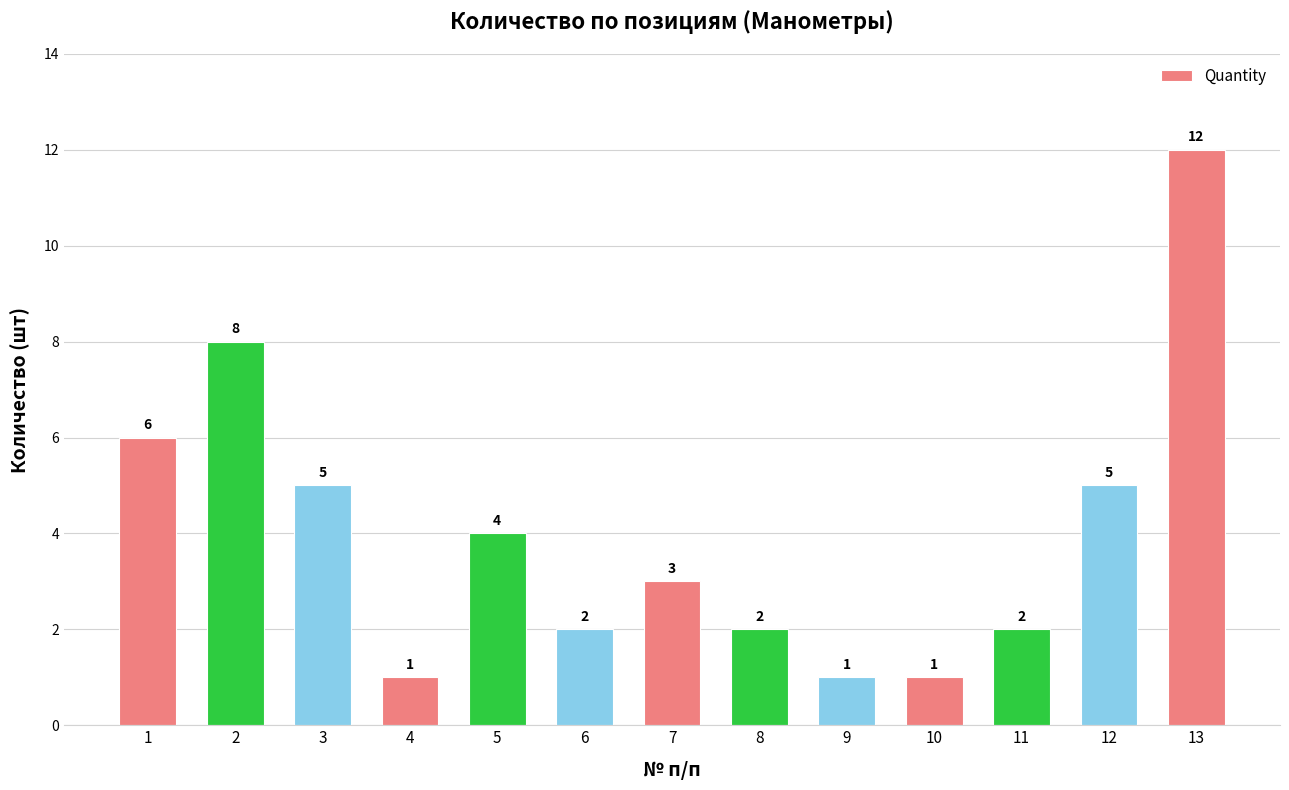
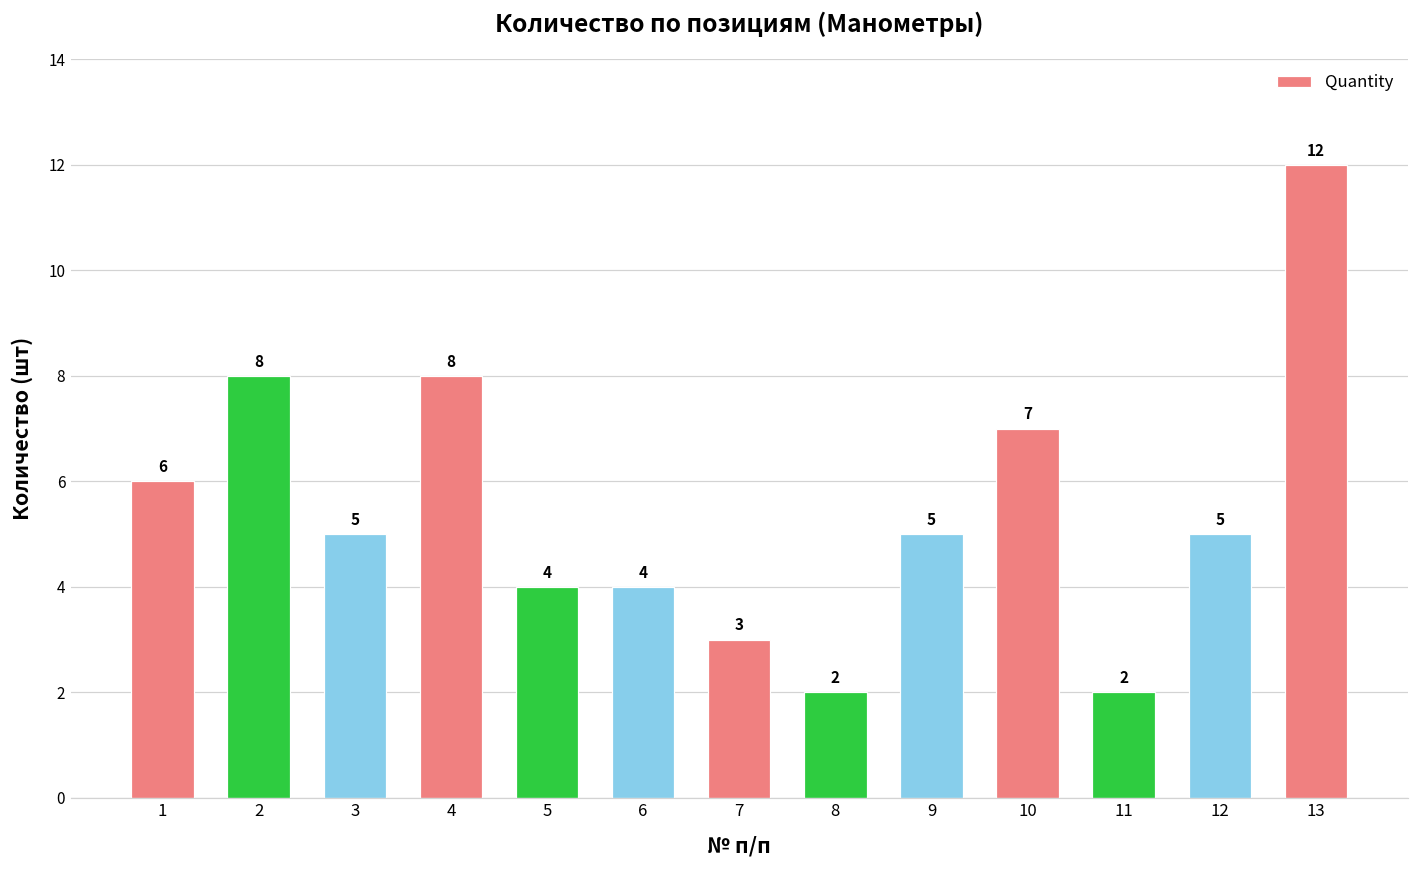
4: 1 -> 8
6: 2 -> 4
9: 1 -> 5
10: 1 -> 7
